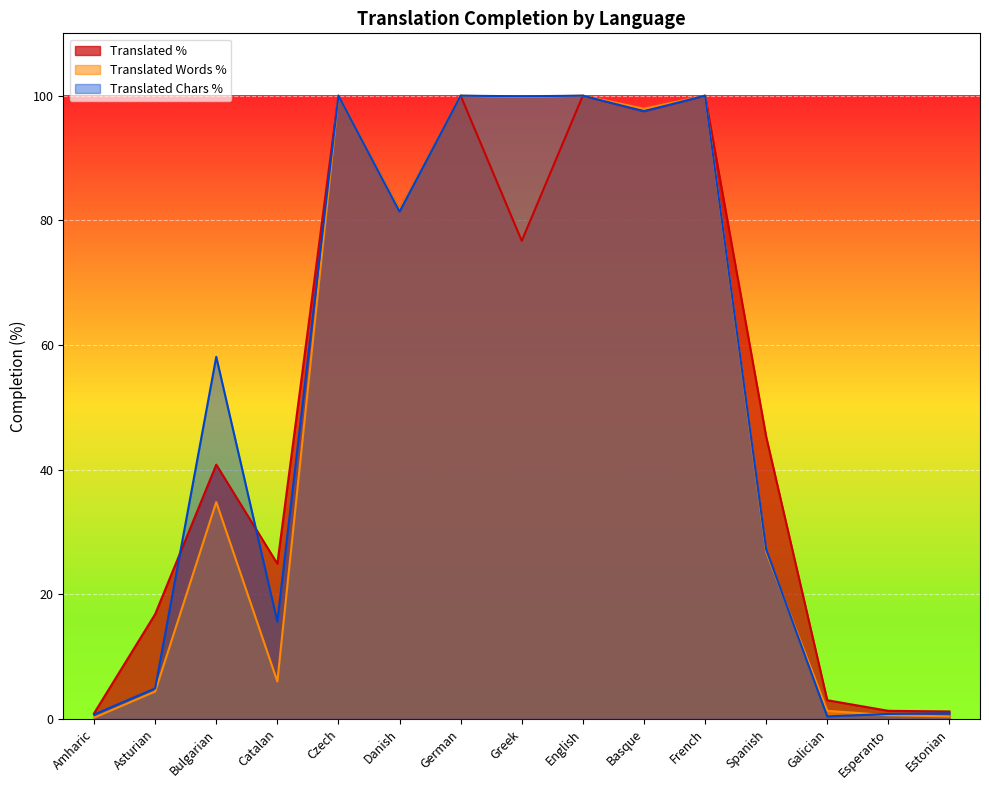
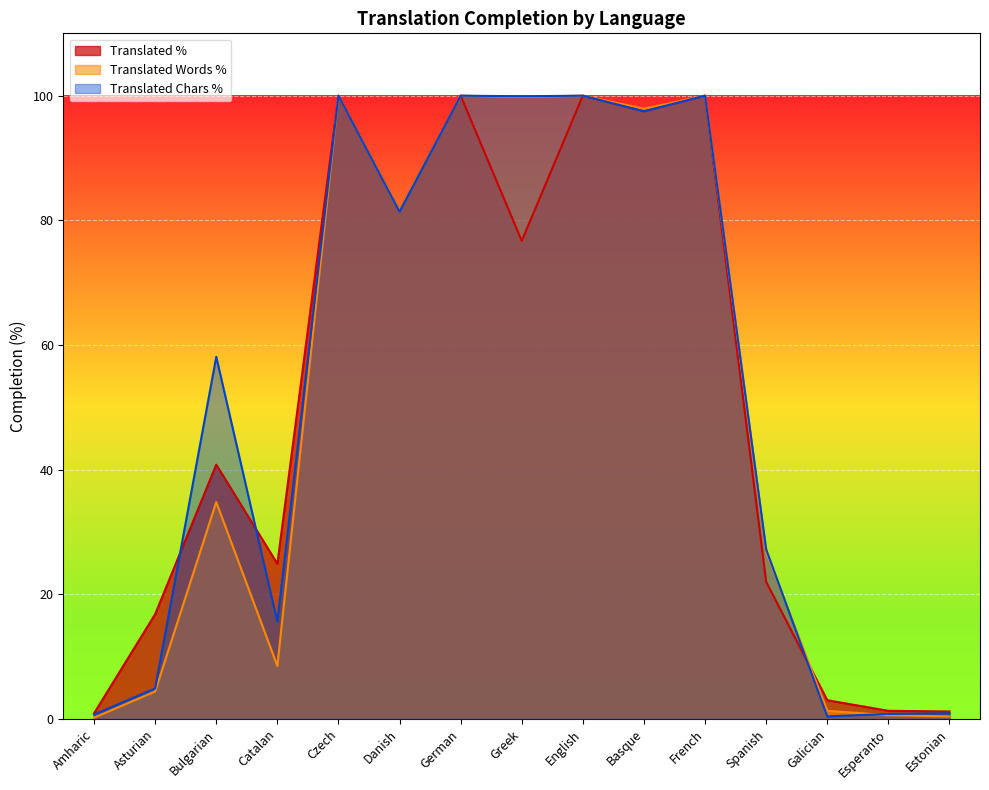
Translated Words %, Catalan: 6 -> 9
Translated %, Spanish: 45 -> 22
